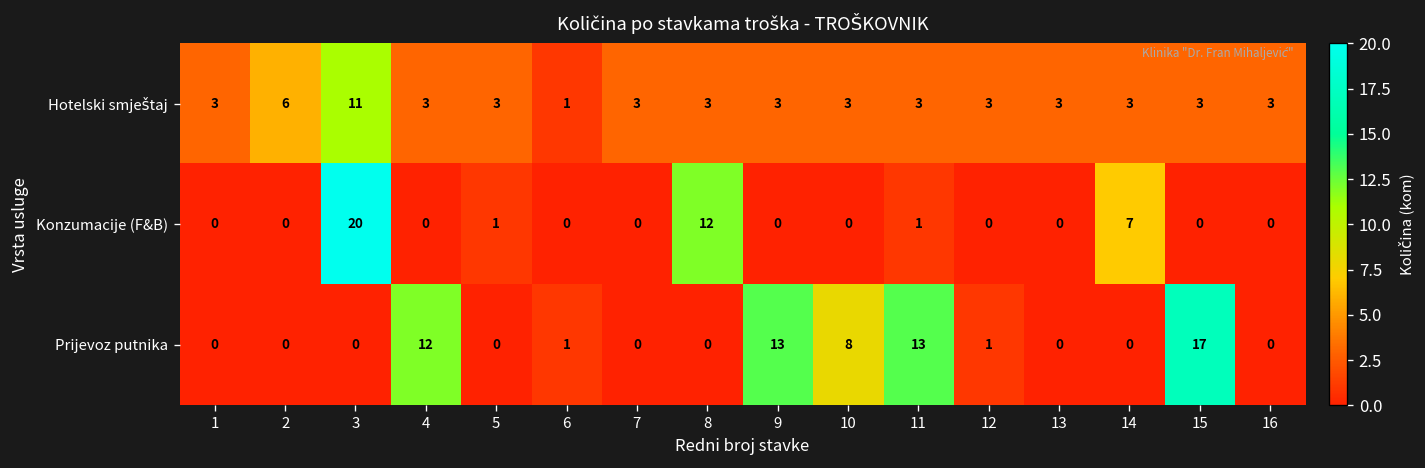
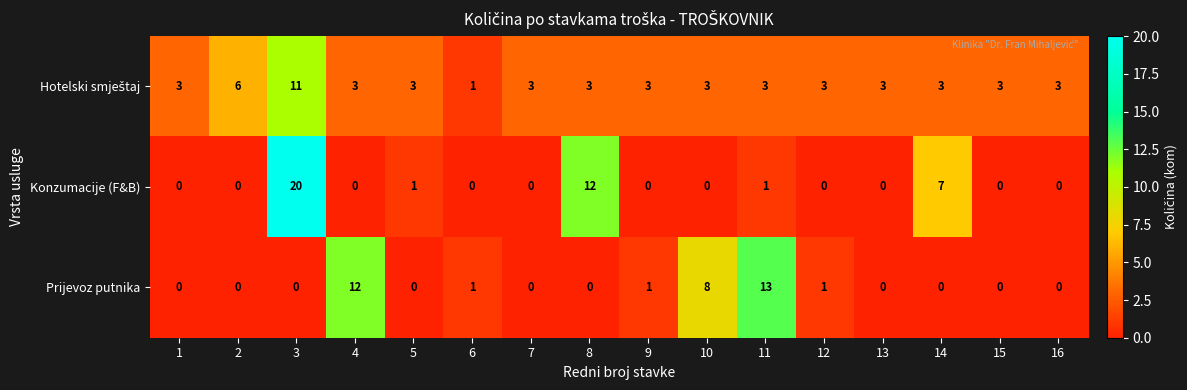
Prijevoz putnika, 9: 13 -> 1
Prijevoz putnika, 15: 17 -> 0
